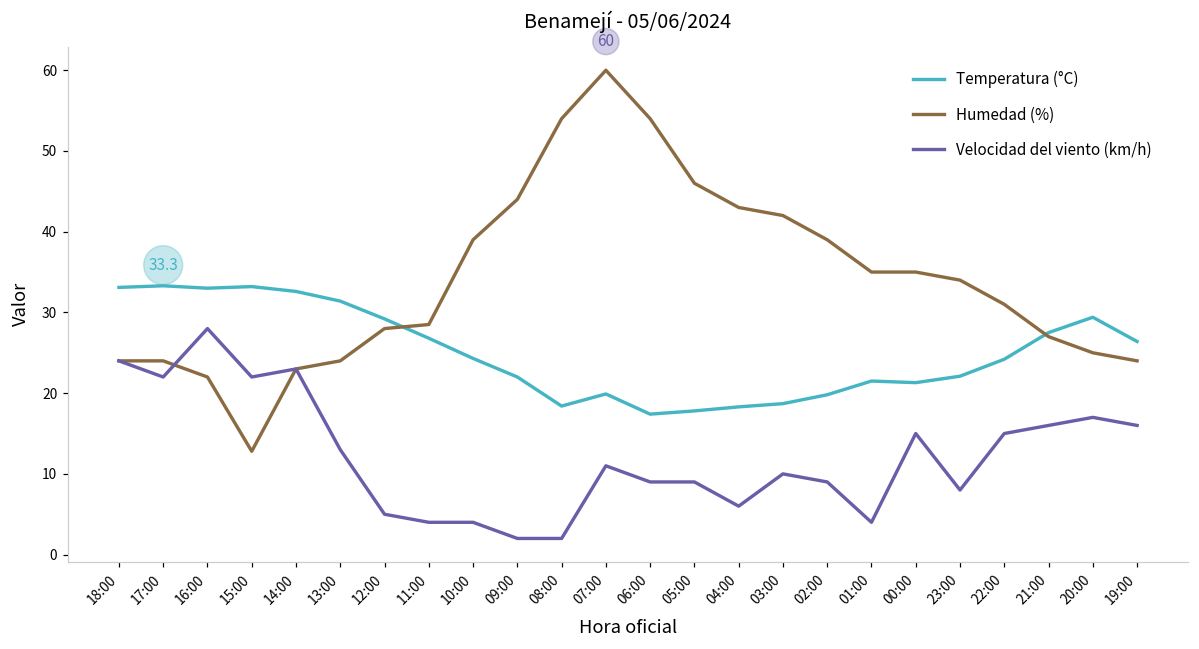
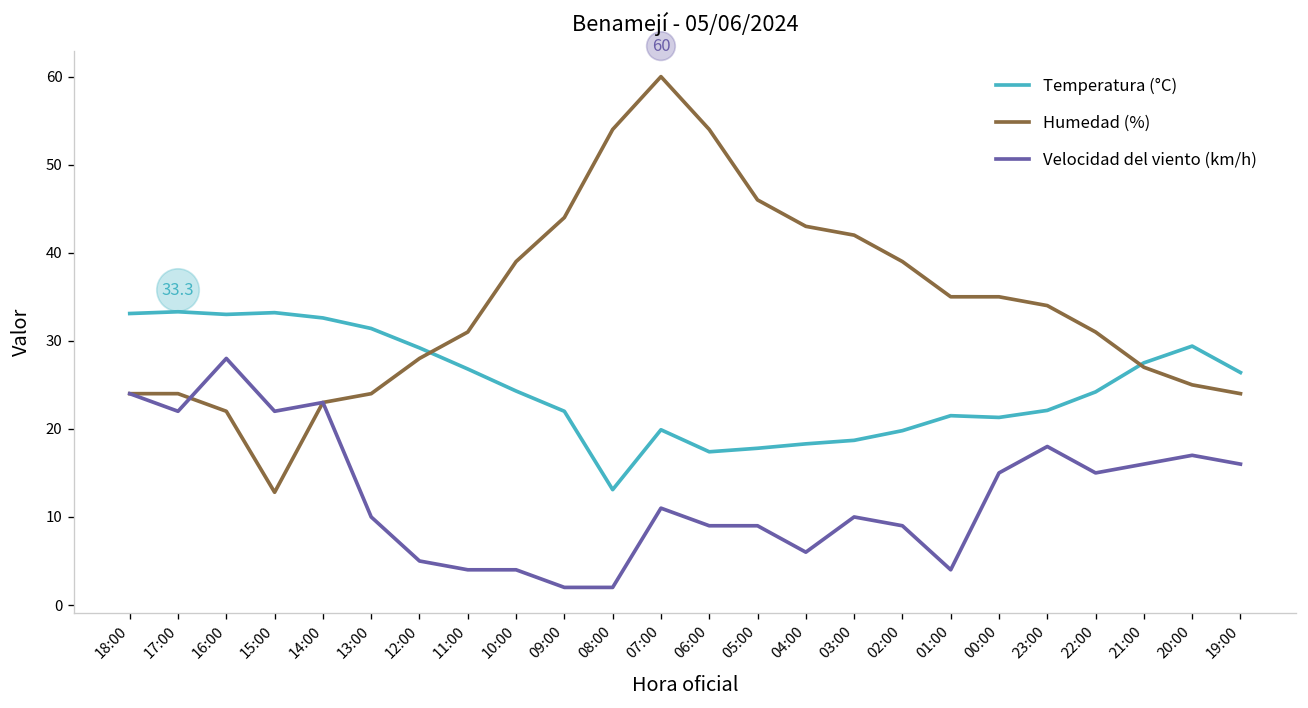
Velocidad del viento (km/h), 13:00: 13 -> 10
Humedad (%), 11:00: 29 -> 31
Temperatura (°C), 08:00: 18 -> 13
Velocidad del viento (km/h), 23:00: 8 -> 18
